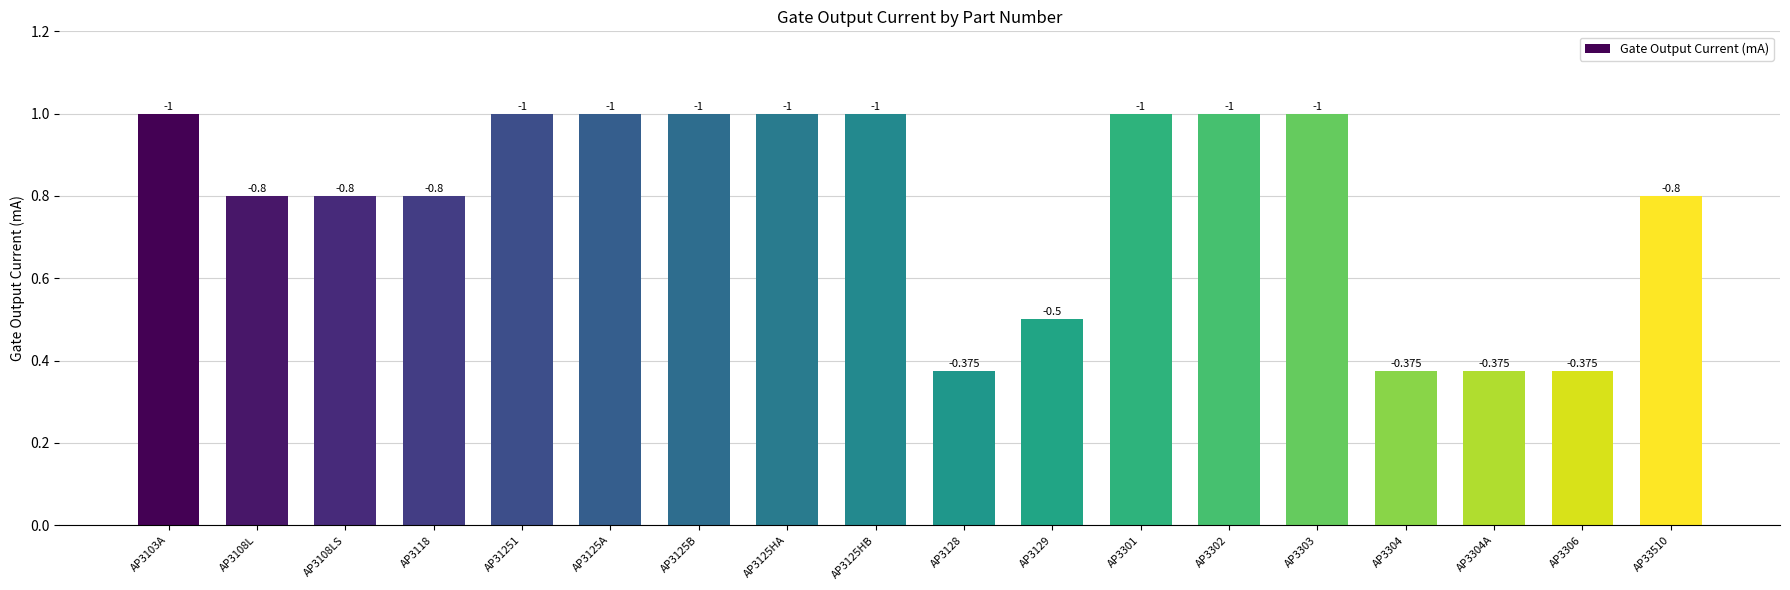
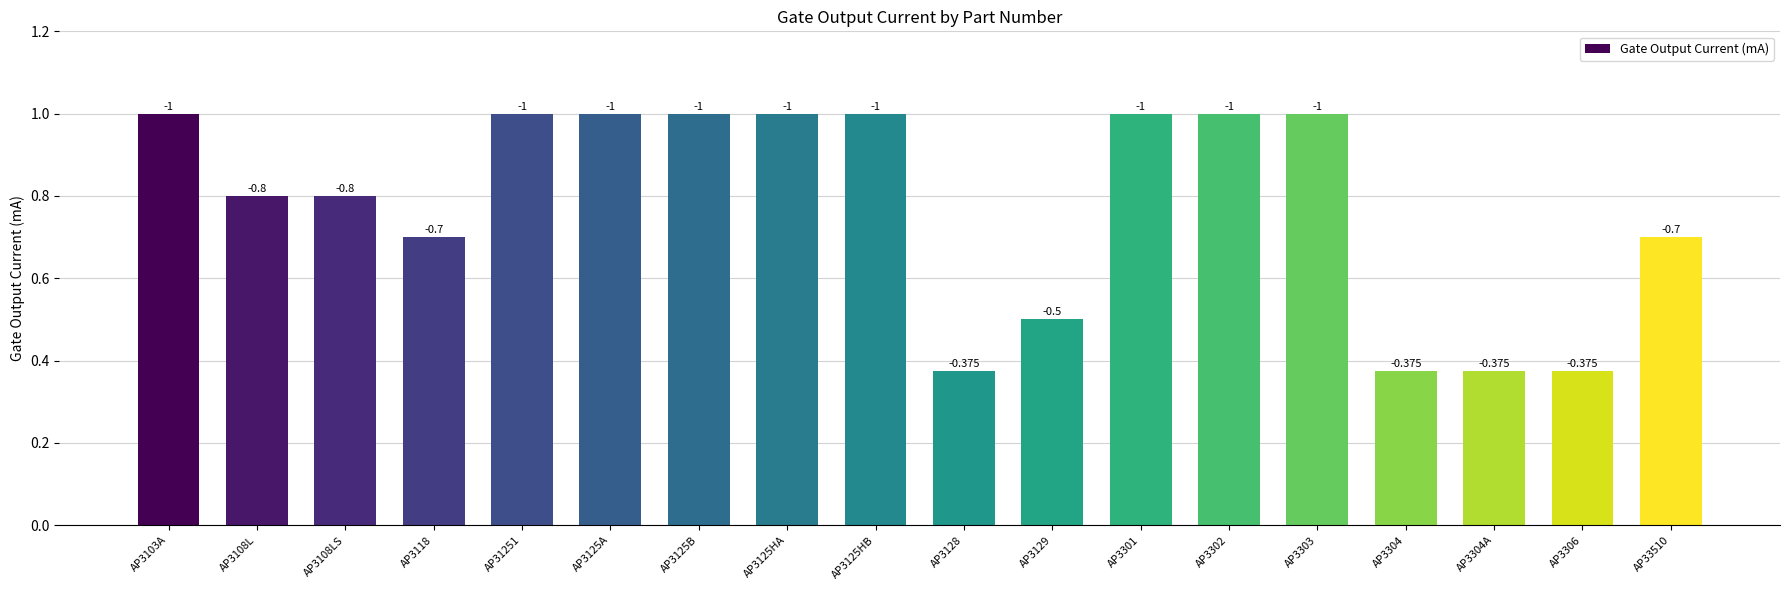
AP3118: -0.8 -> -0.7
AP33510: -0.8 -> -0.7
